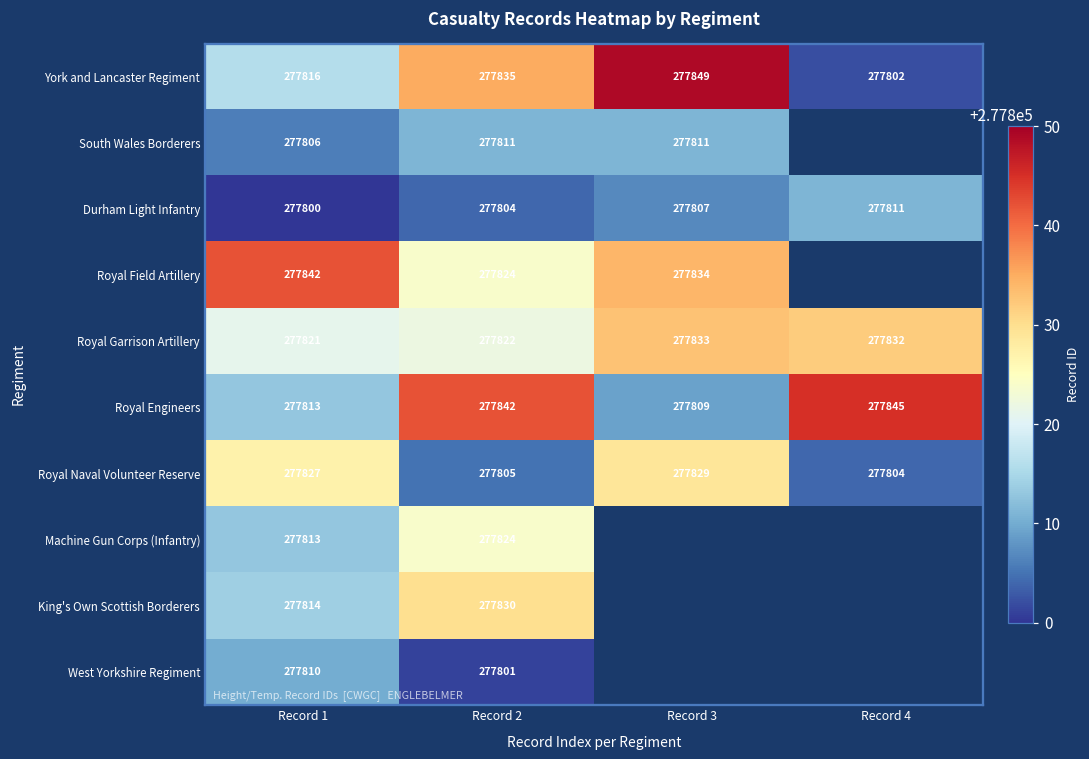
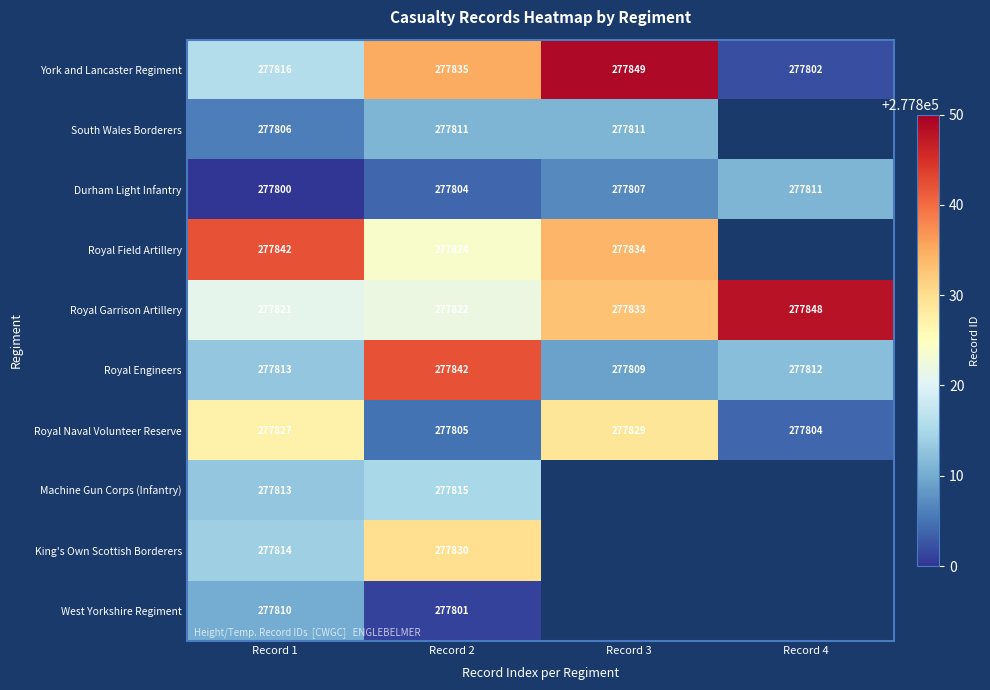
Royal Garrison Artillery, Record 4: 277832 -> 277848
Royal Engineers, Record 4: 277845 -> 277812
Machine Gun Corps (Infantry), Record 2: 277824 -> 277815
